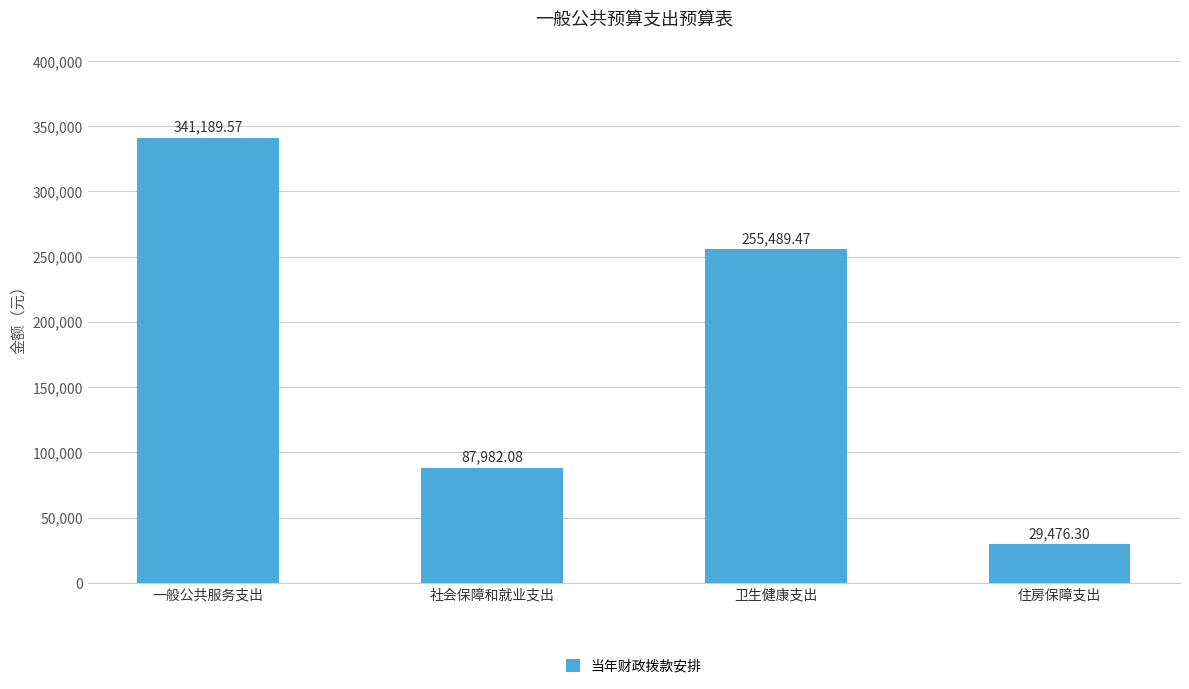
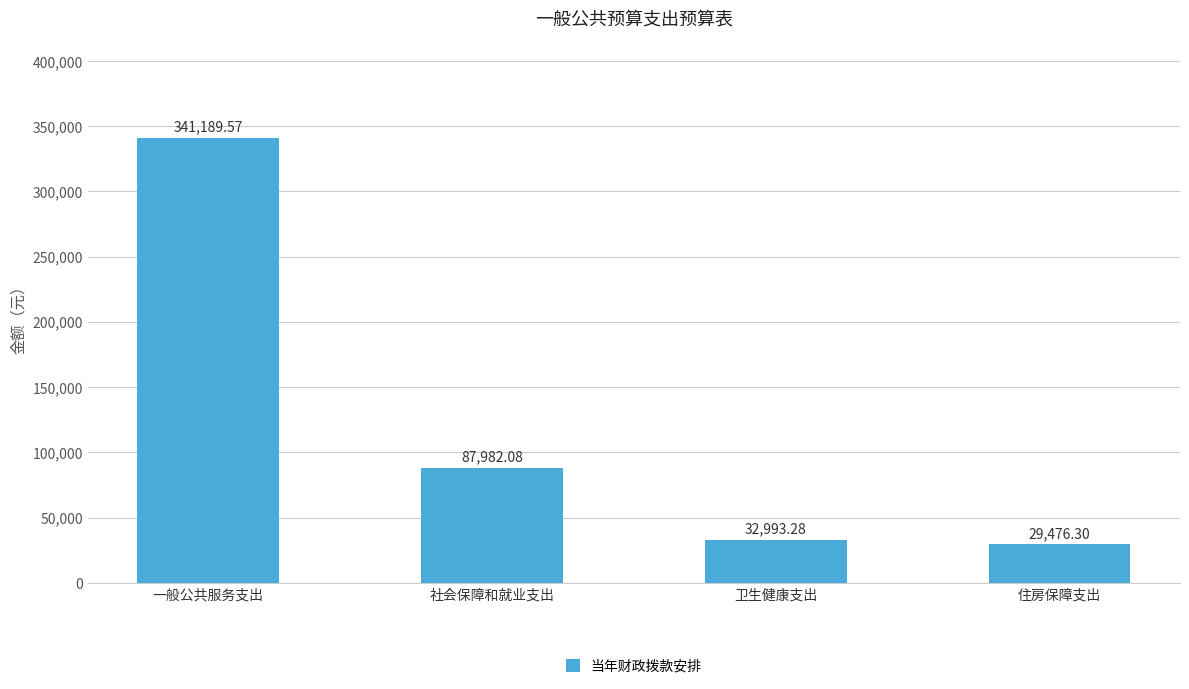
卫生健康支出: 255,489.47 -> 32,993.28
